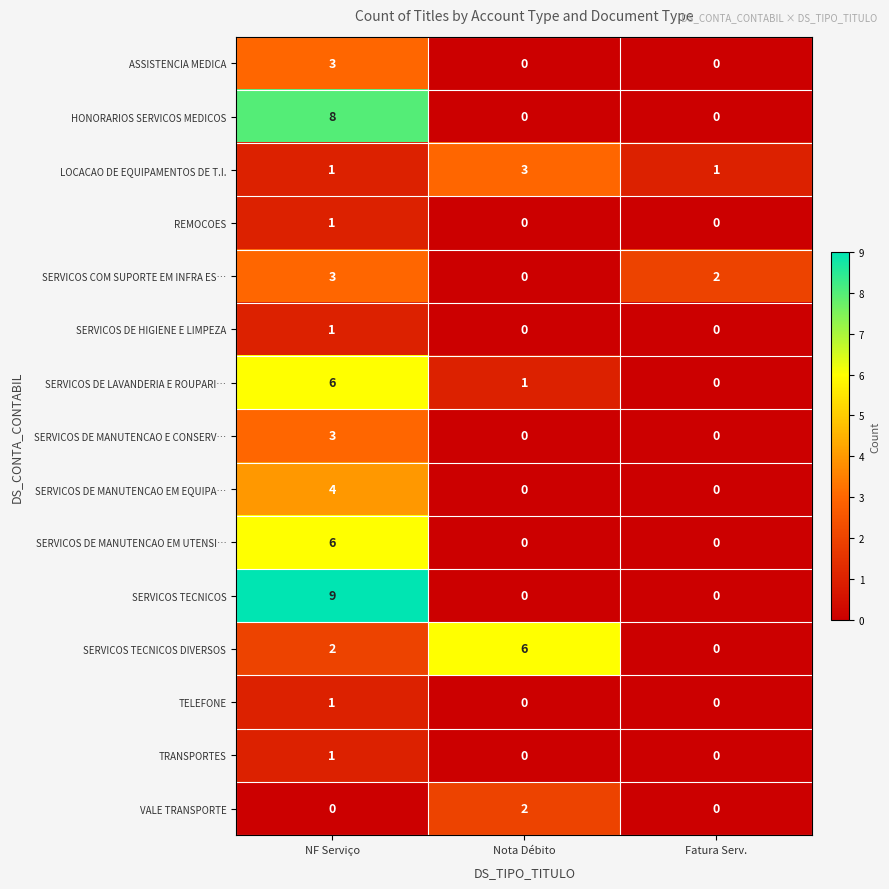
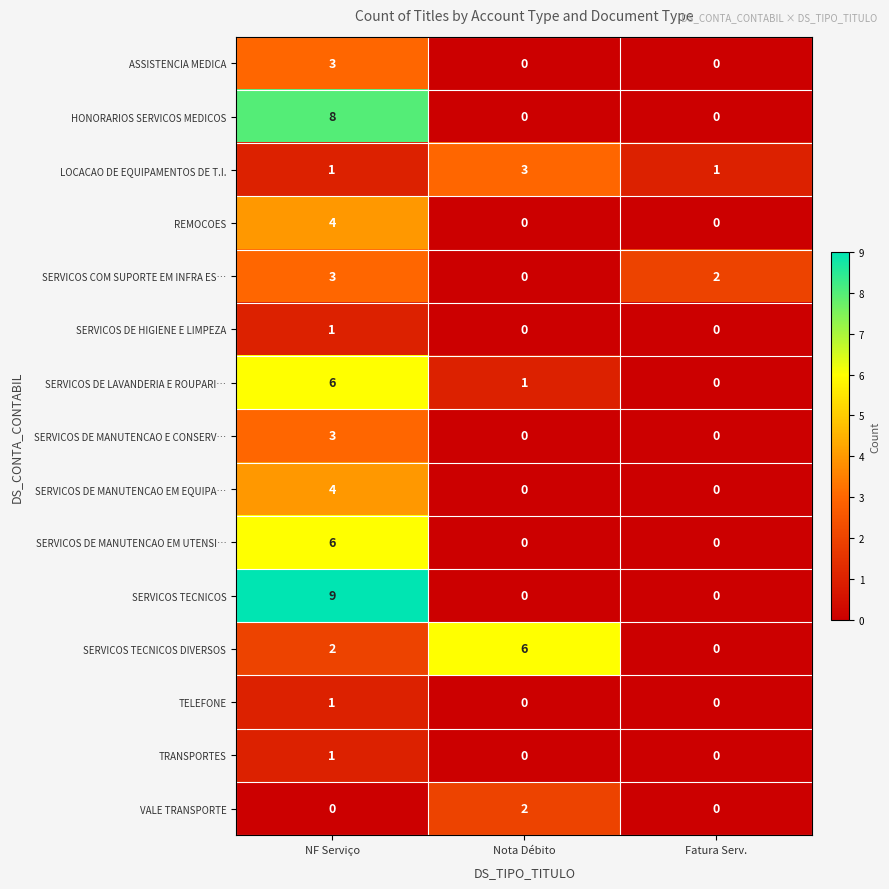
REMOCOES, NF Serviço: 1 -> 4
